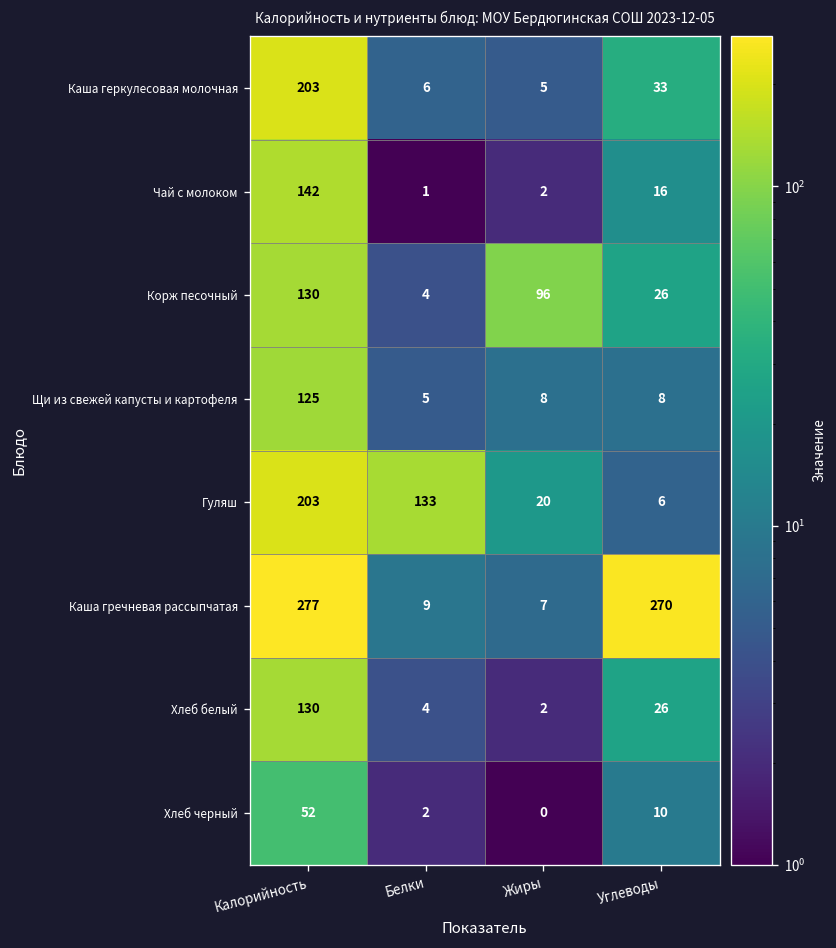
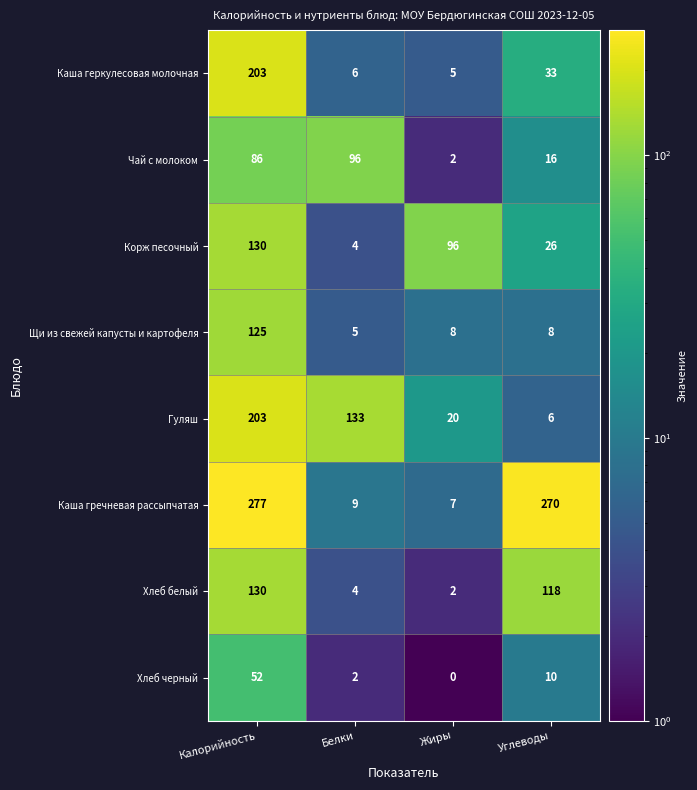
Чай с молоком, Калорийность: 142 -> 86
Чай с молоком, Белки: 1 -> 96
Хлеб белый, Углеводы: 26 -> 118
